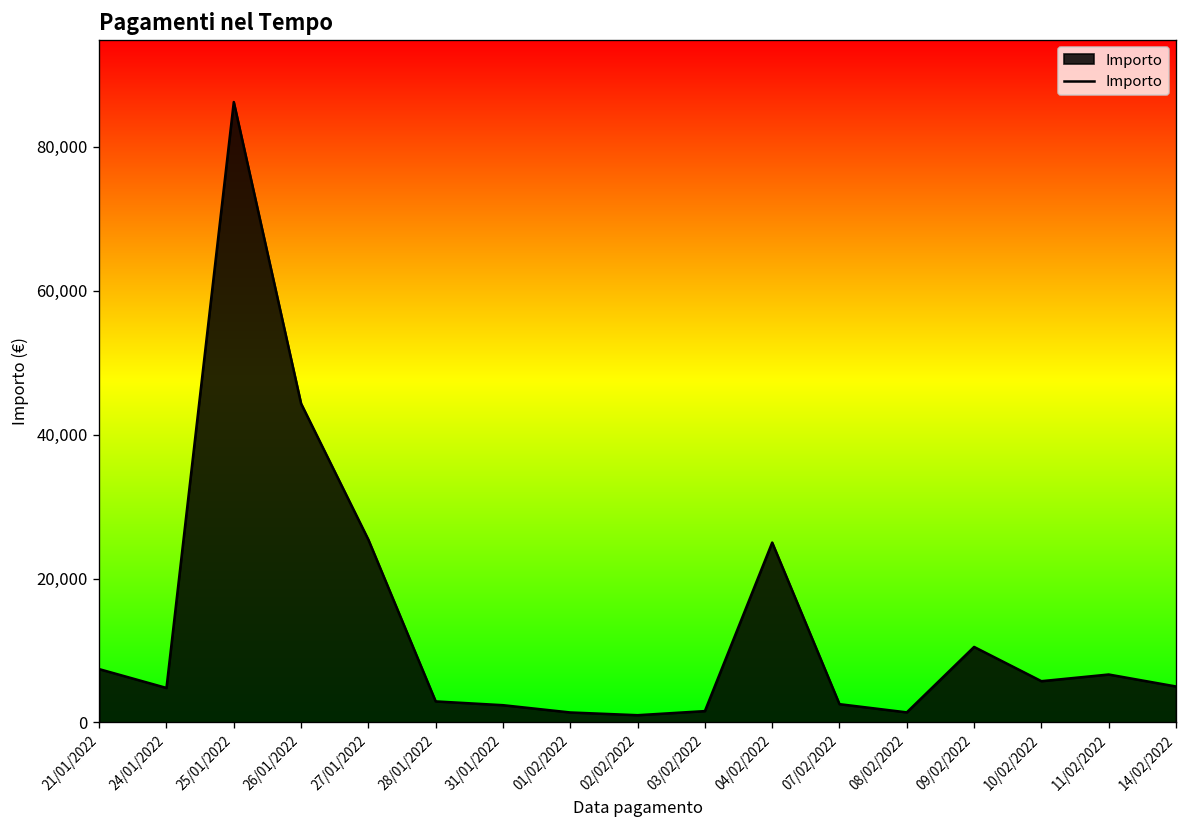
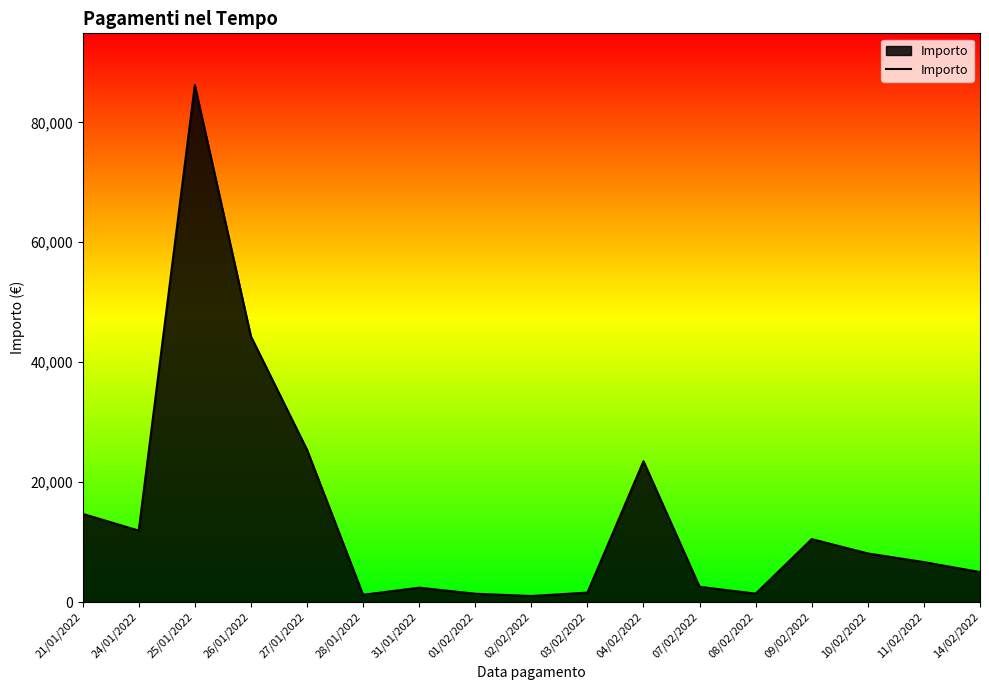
21/01/2022: 7,000 -> 15,000
24/01/2022: 5,000 -> 12,000
28/01/2022: 3,000 -> 1,000
04/02/2022: 25,000 -> 23,000
10/02/2022: 6,000 -> 8,000
